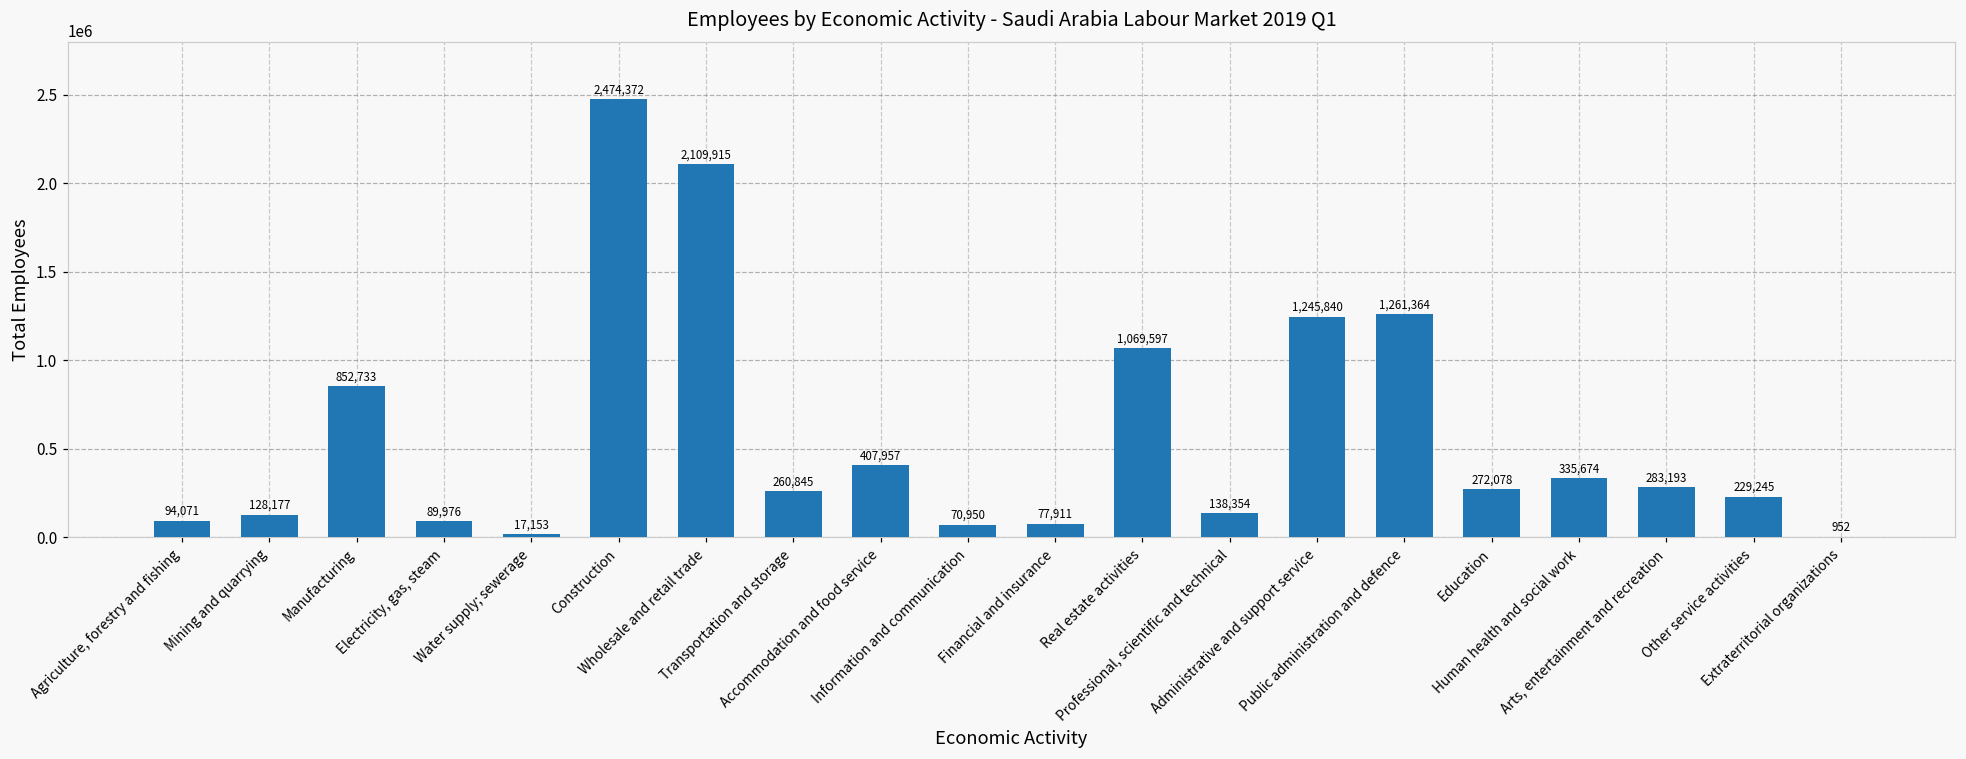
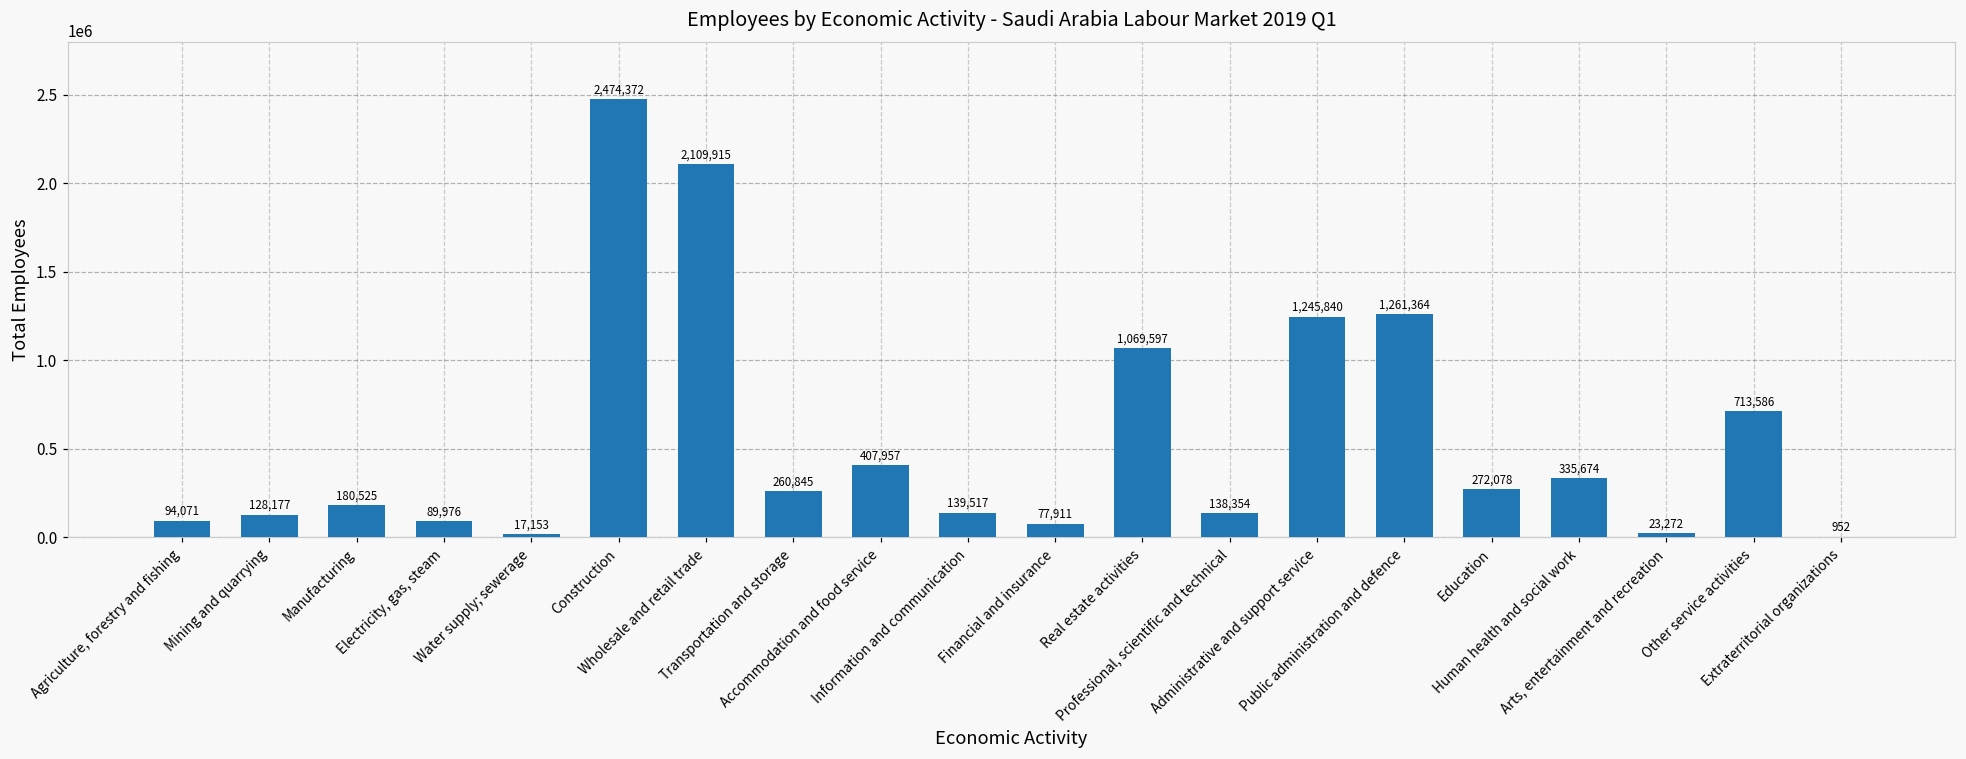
Manufacturing: 852,733 -> 180,525
Information and communication: 70,950 -> 139,517
Arts, entertainment and recreation: 283,193 -> 23,272
Other service activities: 229,245 -> 713,586
